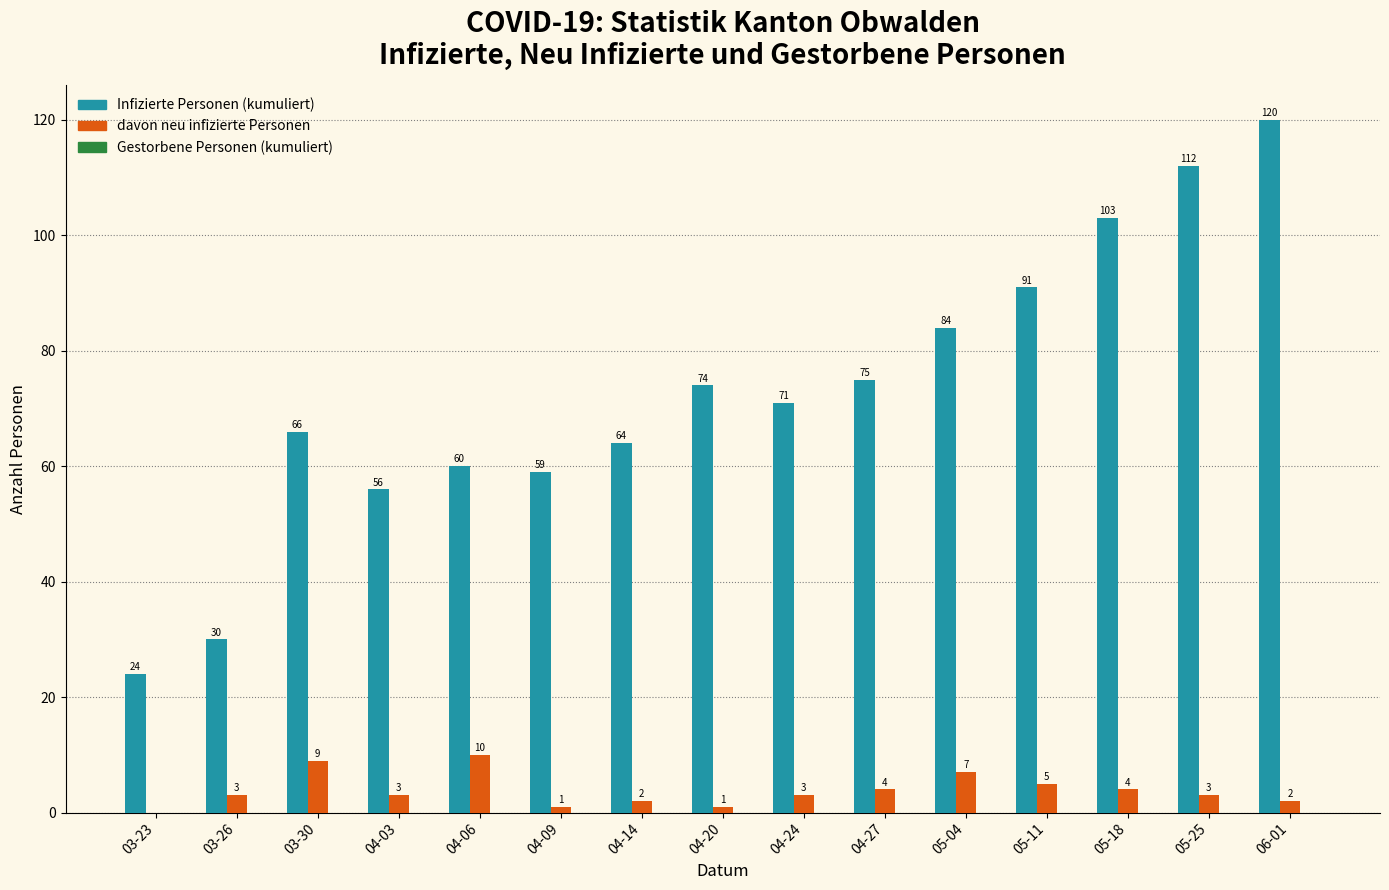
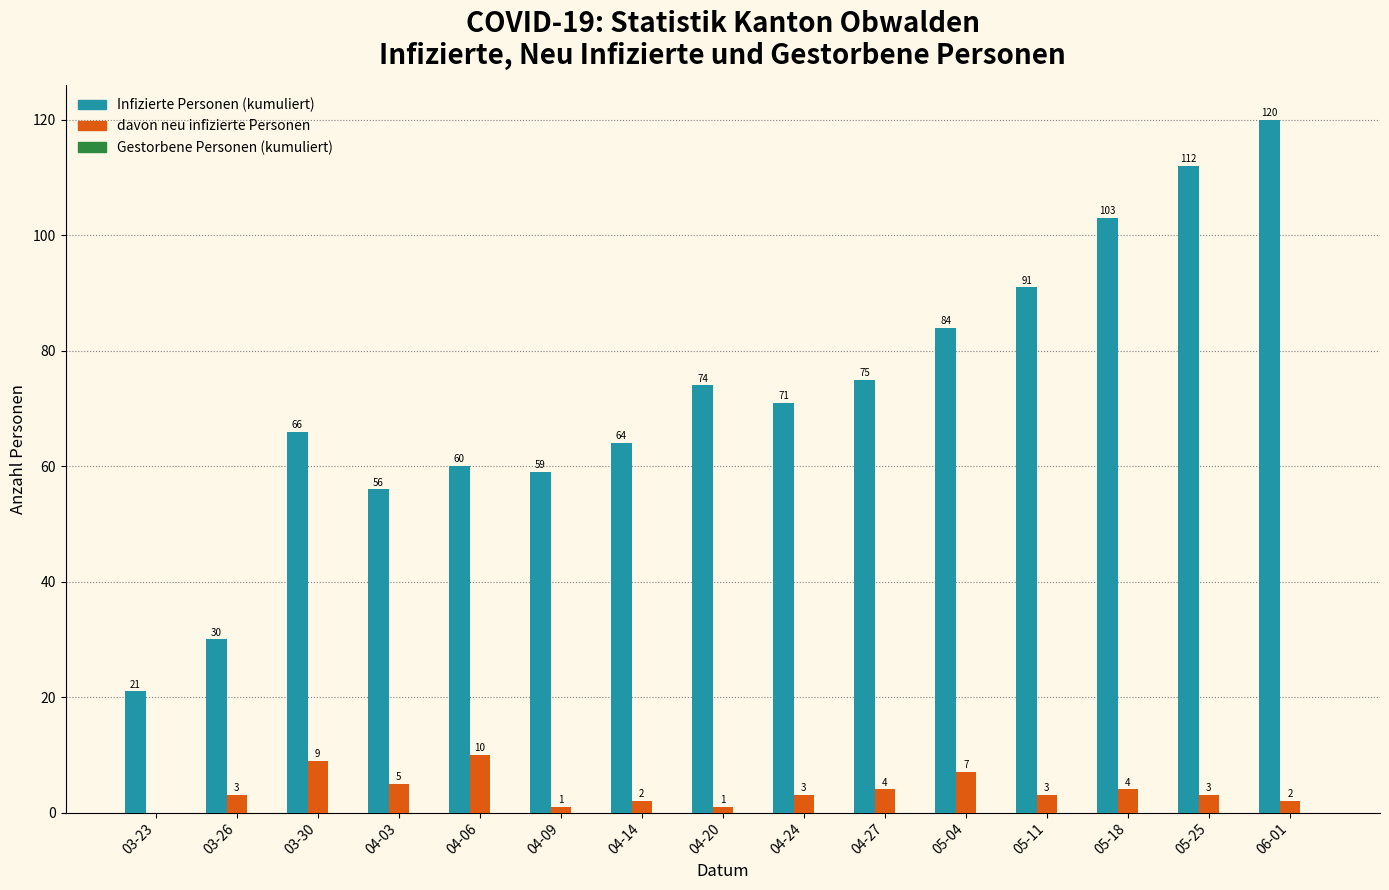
Infizierte Personen (kumuliert), 03-23: 24 -> 21
davon neu infizierte Personen, 04-03: 3 -> 5
davon neu infizierte Personen, 05-11: 5 -> 3
